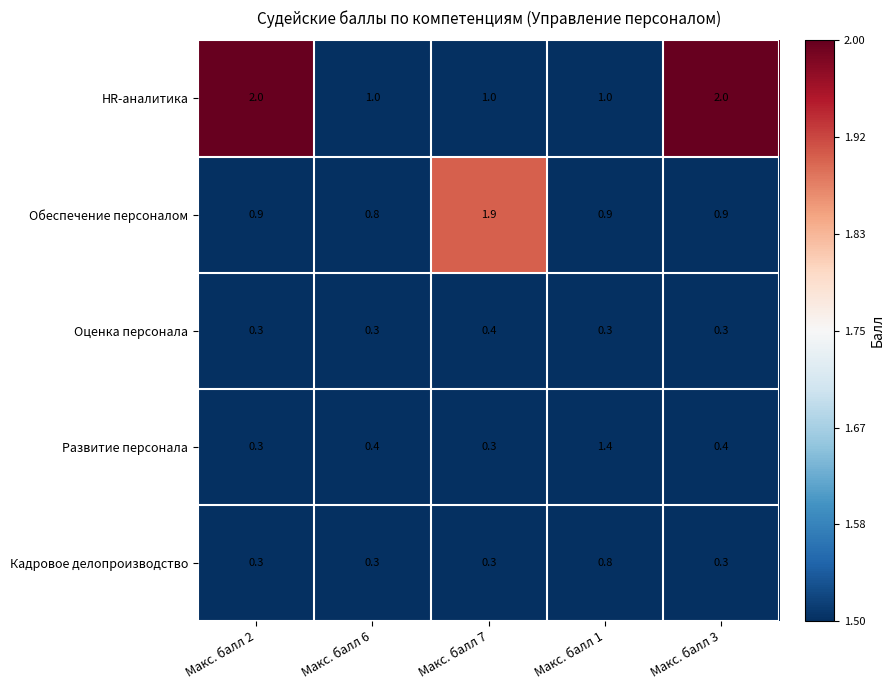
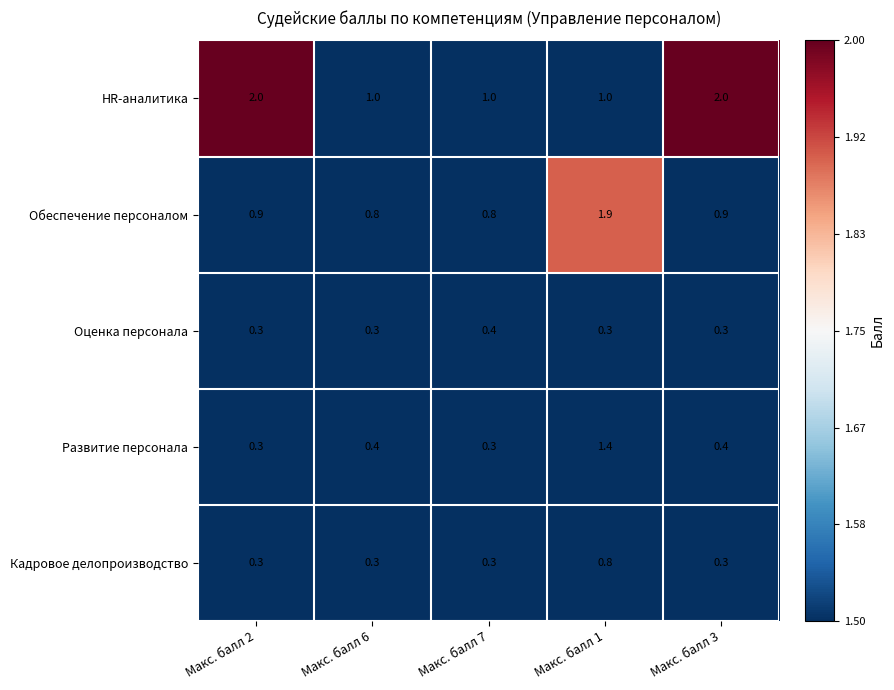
Обеспечение персоналом, Макс. балл 7: 1.9 -> 0.8
Обеспечение персоналом, Макс. балл 1: 0.9 -> 1.9
